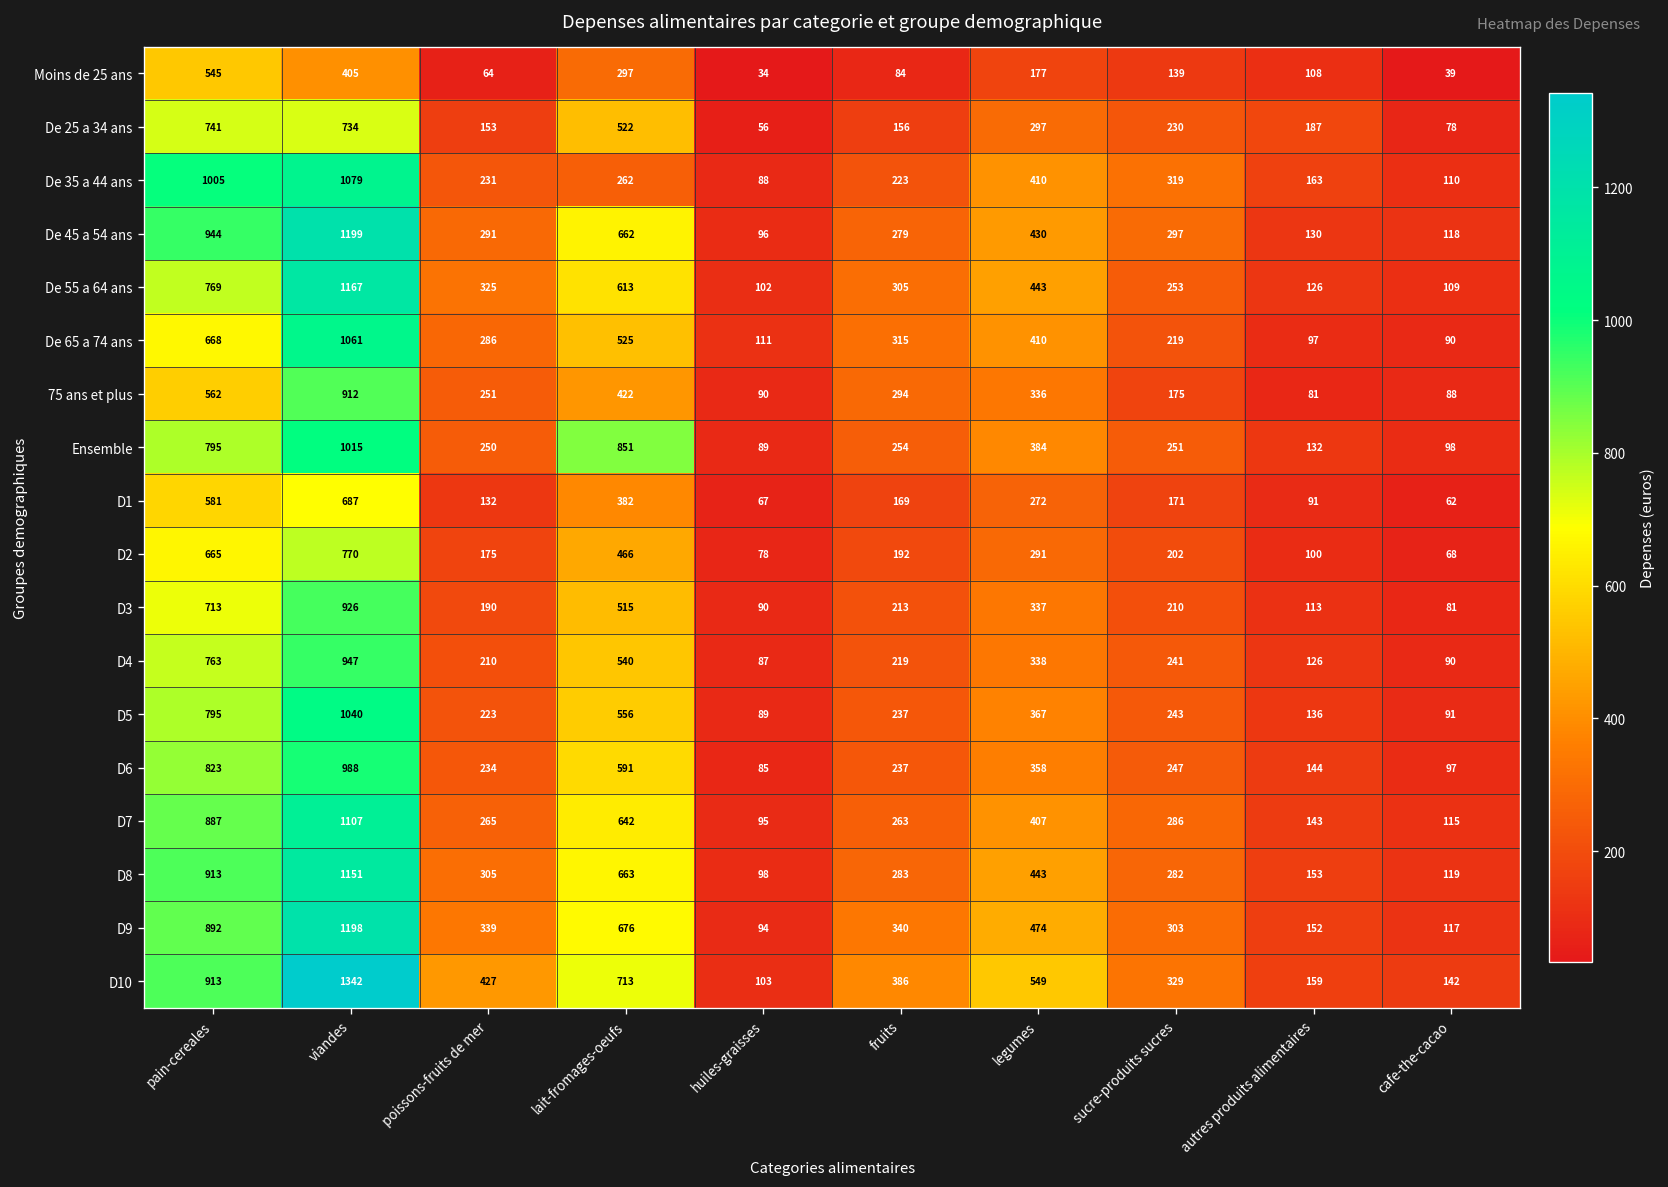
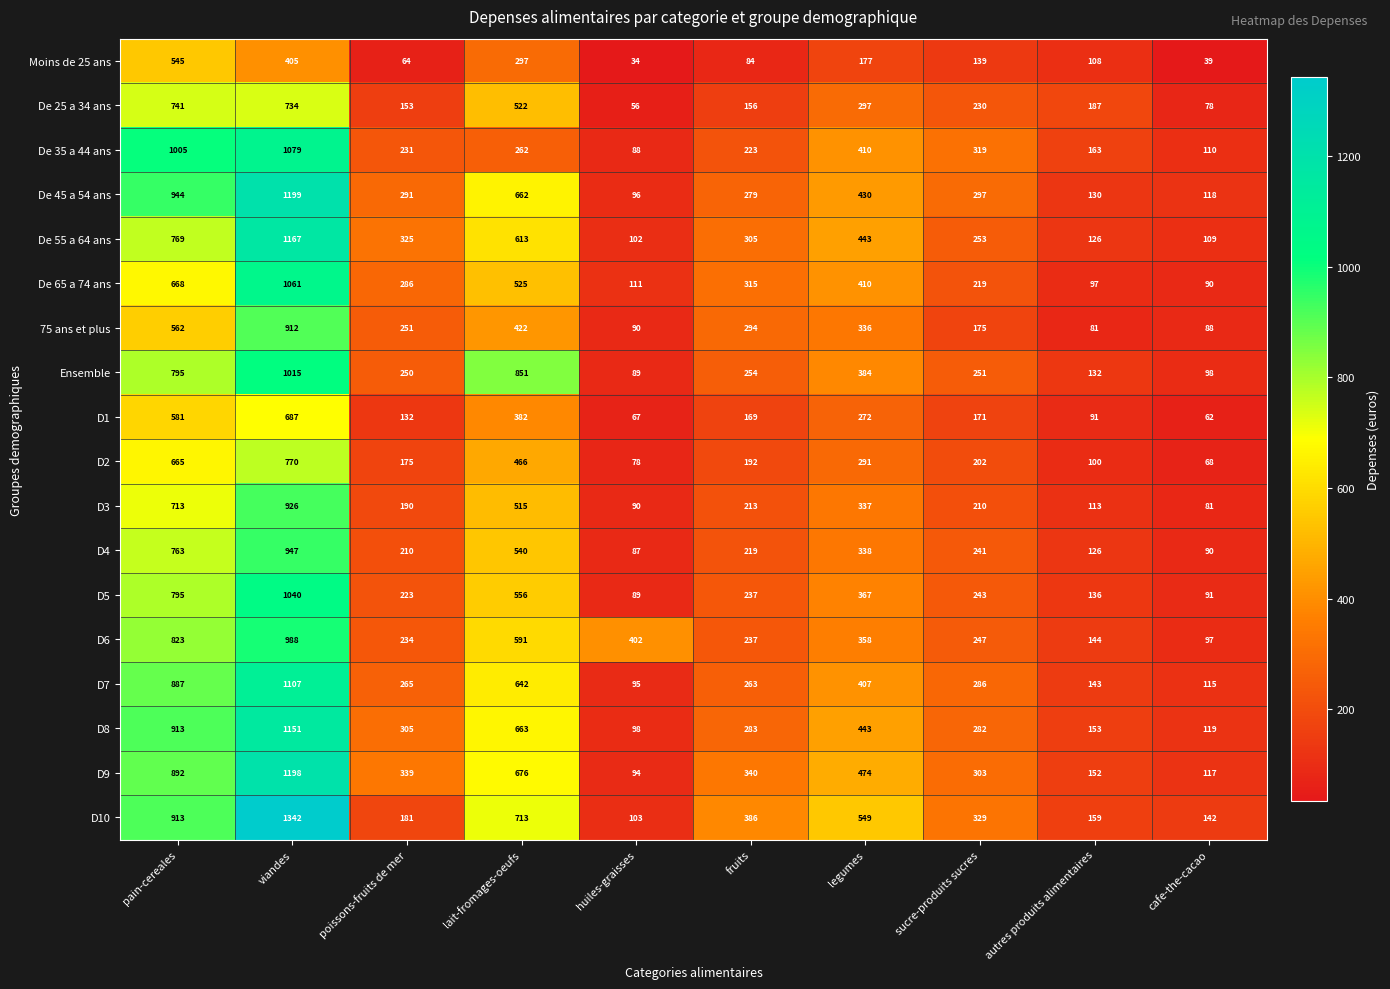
D6, huiles-graisses: 85 -> 402
D10, poissons-fruits de mer: 427 -> 181
